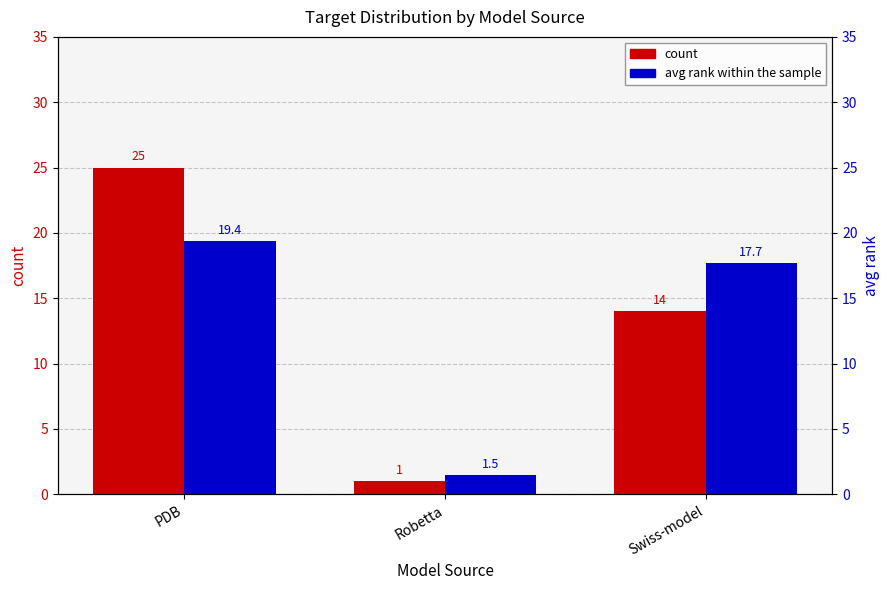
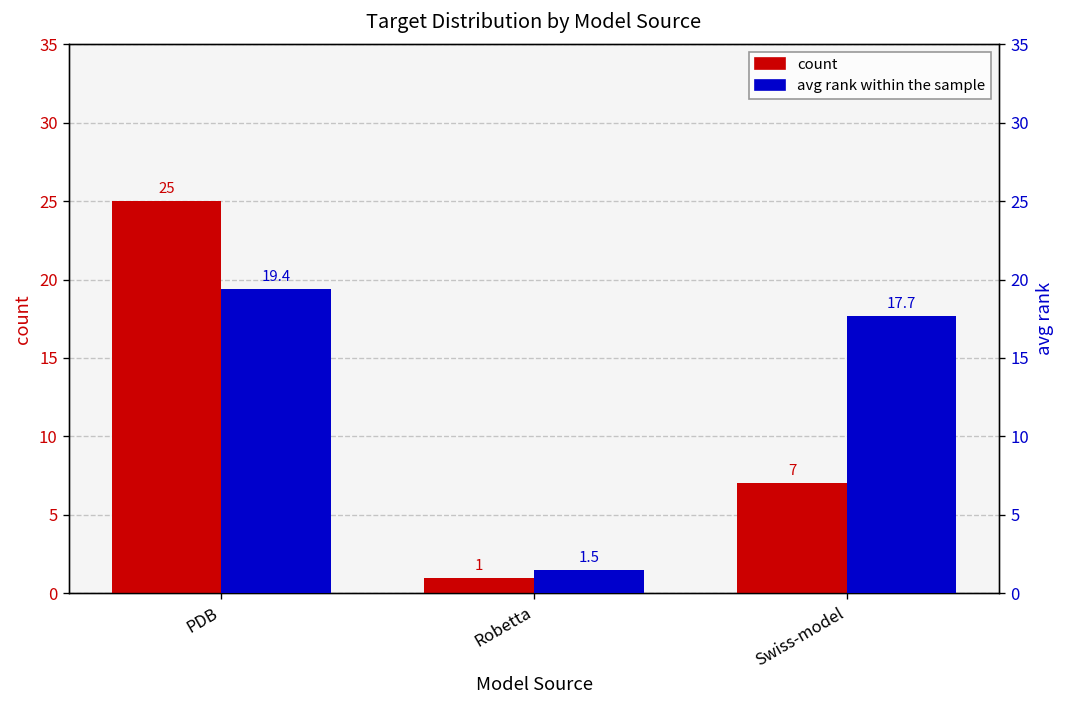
count, Swiss-model: 14 -> 7
